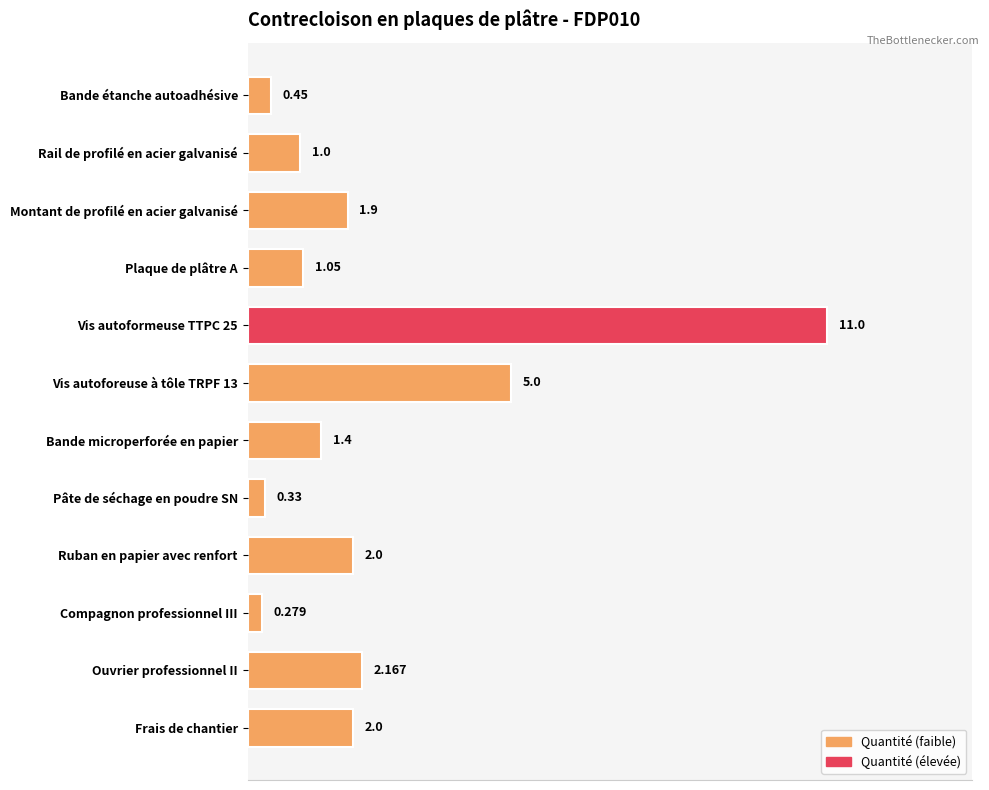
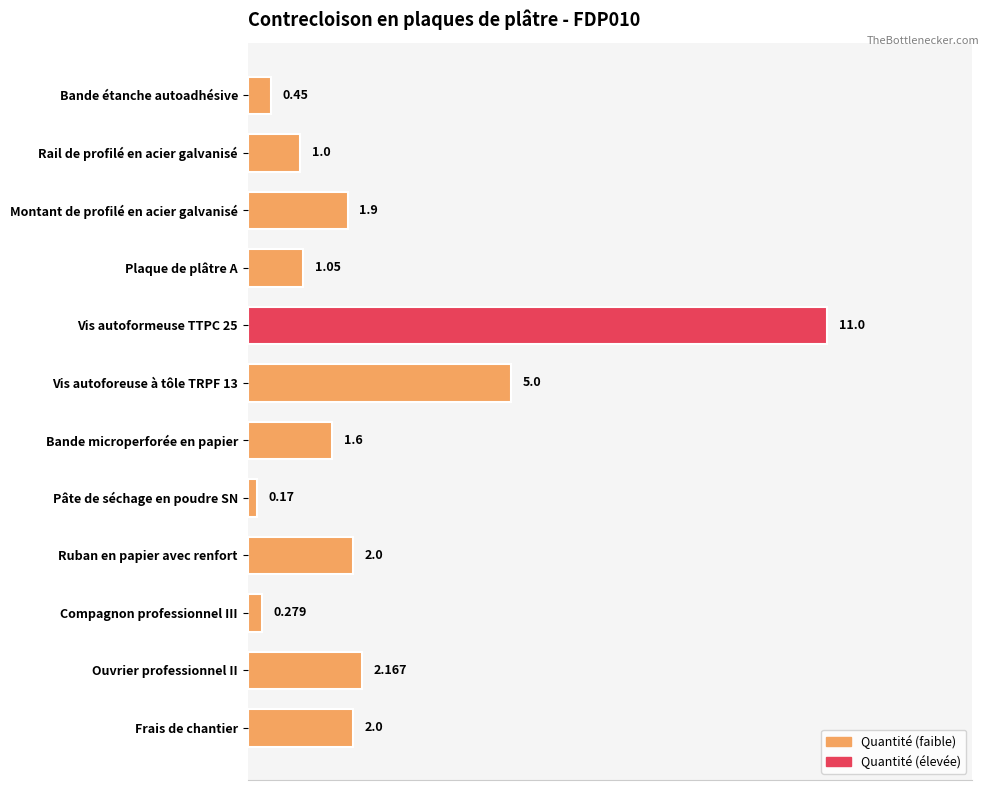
Bande microperforée en papier: 1.4 -> 1.6
Pâte de séchage en poudre SN: 0.33 -> 0.17
